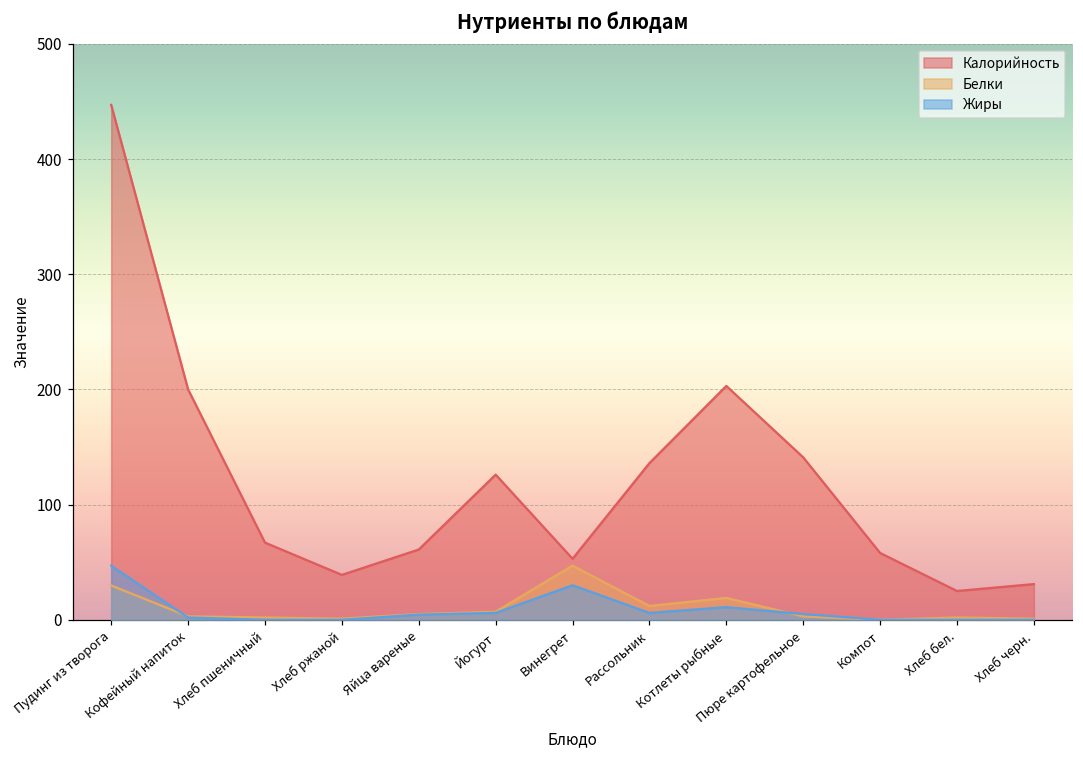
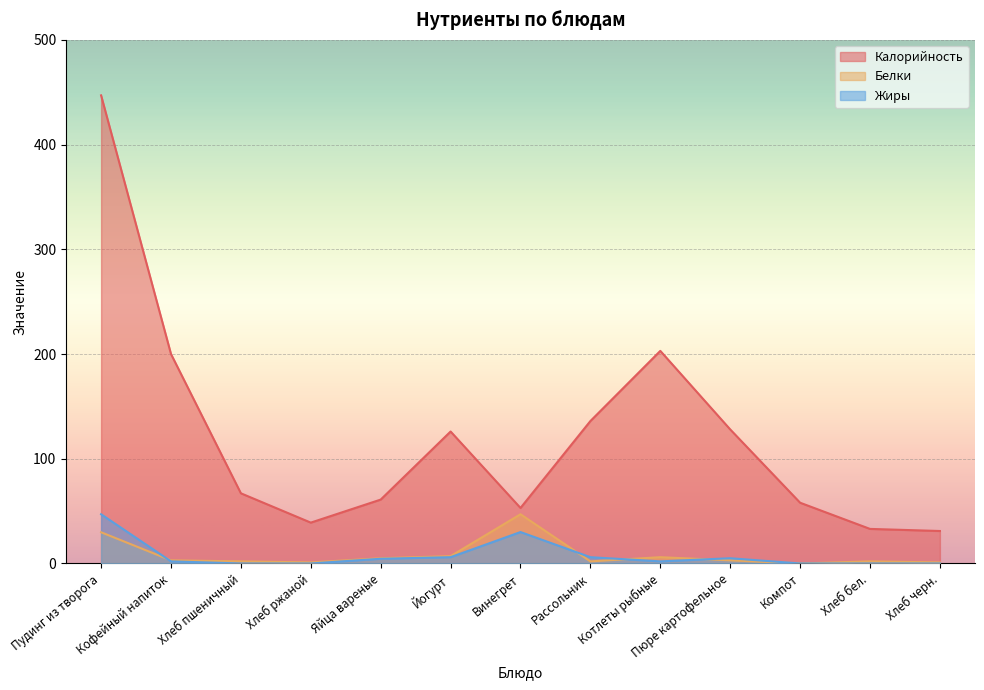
Белки, Рассольник: 12 -> 2
Белки, Котлеты рыбные: 19 -> 6
Жиры, Котлеты рыбные: 11 -> 2
Калорийность, Пюре картофельное: 141 -> 128
Калорийность, Хлеб бел.: 25 -> 33
